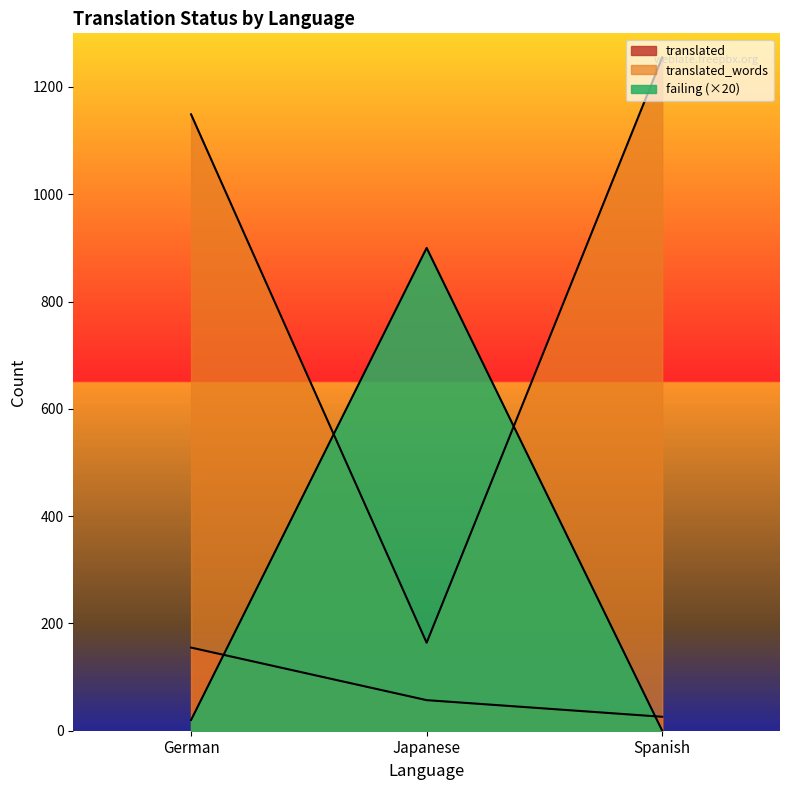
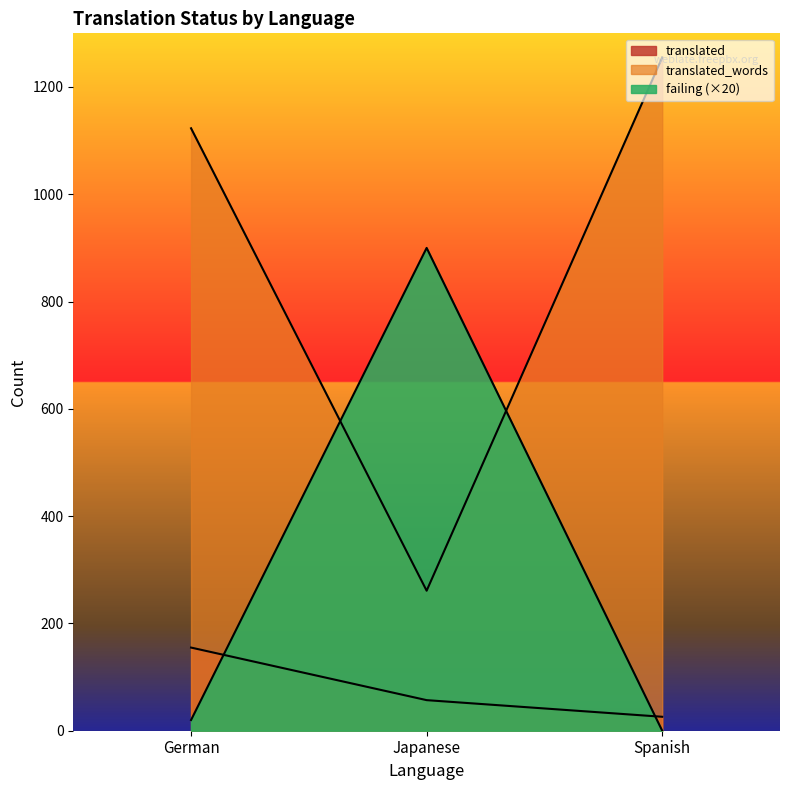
translated_words, German: 1150 -> 1120
translated_words, Japanese: 160 -> 260
